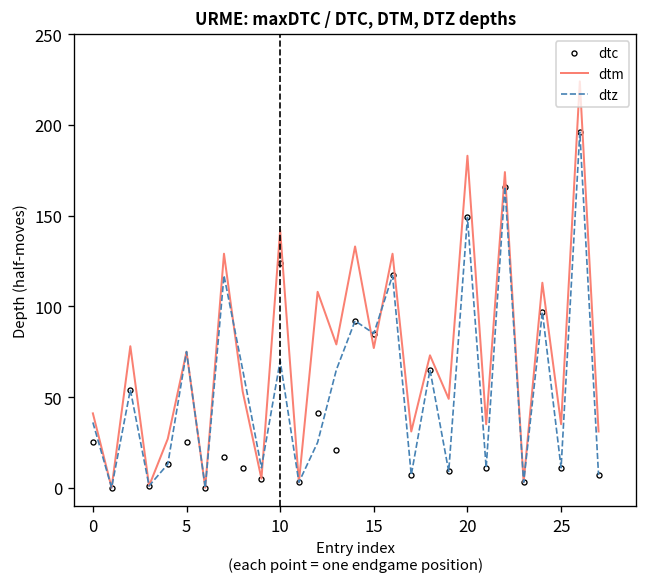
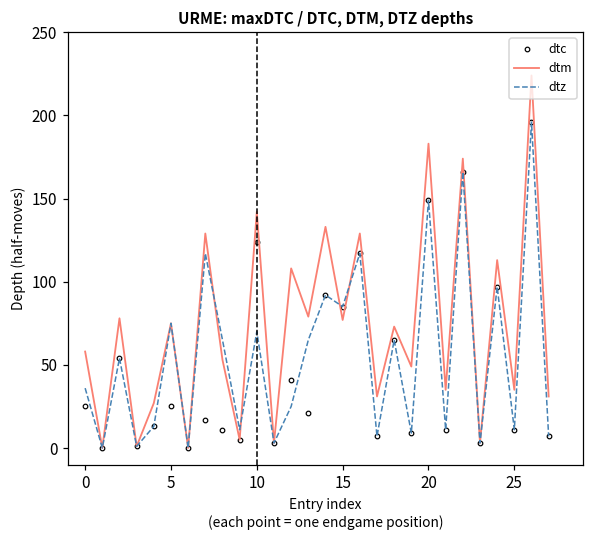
dtm, 0: 41 -> 58
